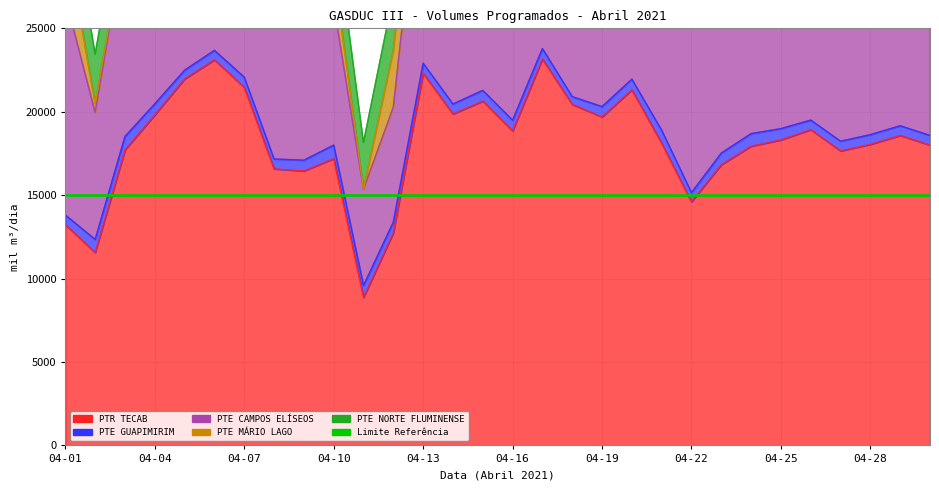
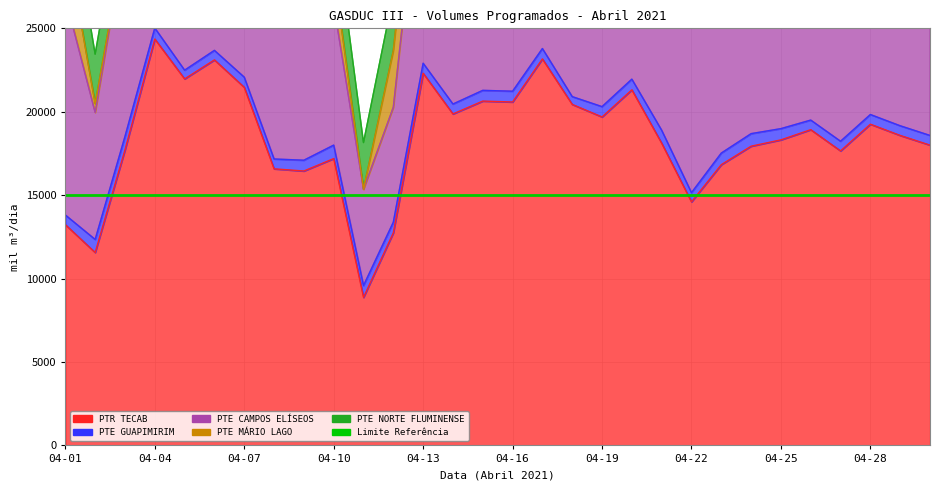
PTR TECAB, 04-04: 19800 -> 24400
PTR TECAB, 04-16: 18800 -> 20600
PTR TECAB, 04-28: 18000 -> 19300
